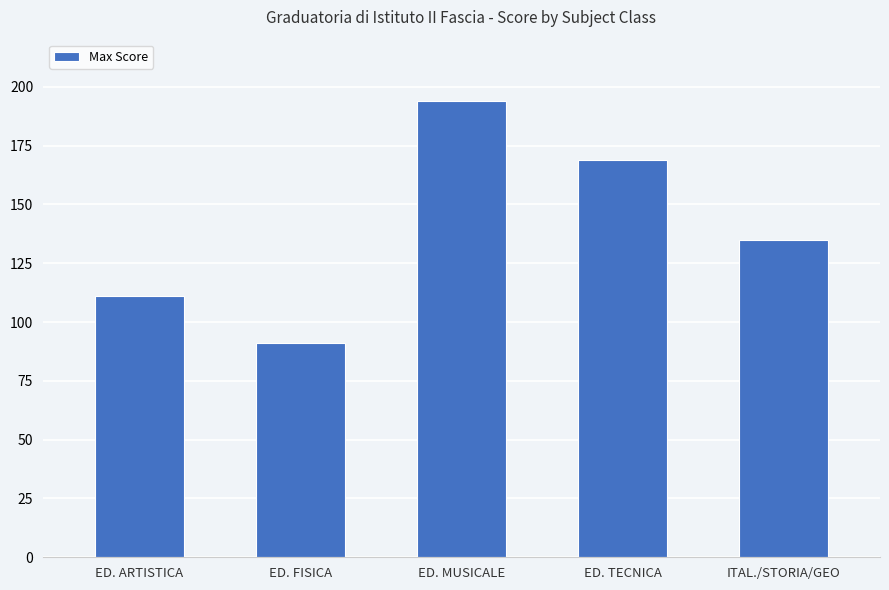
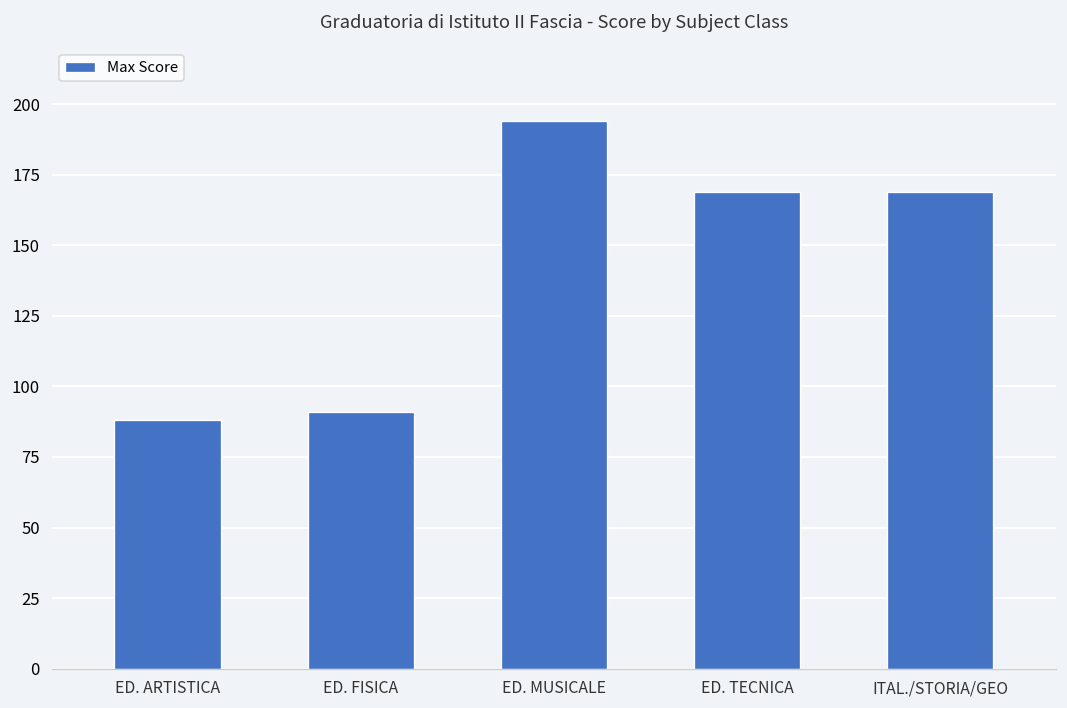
ED. ARTISTICA: 111 -> 88
ITAL./STORIA/GEO: 135 -> 169
